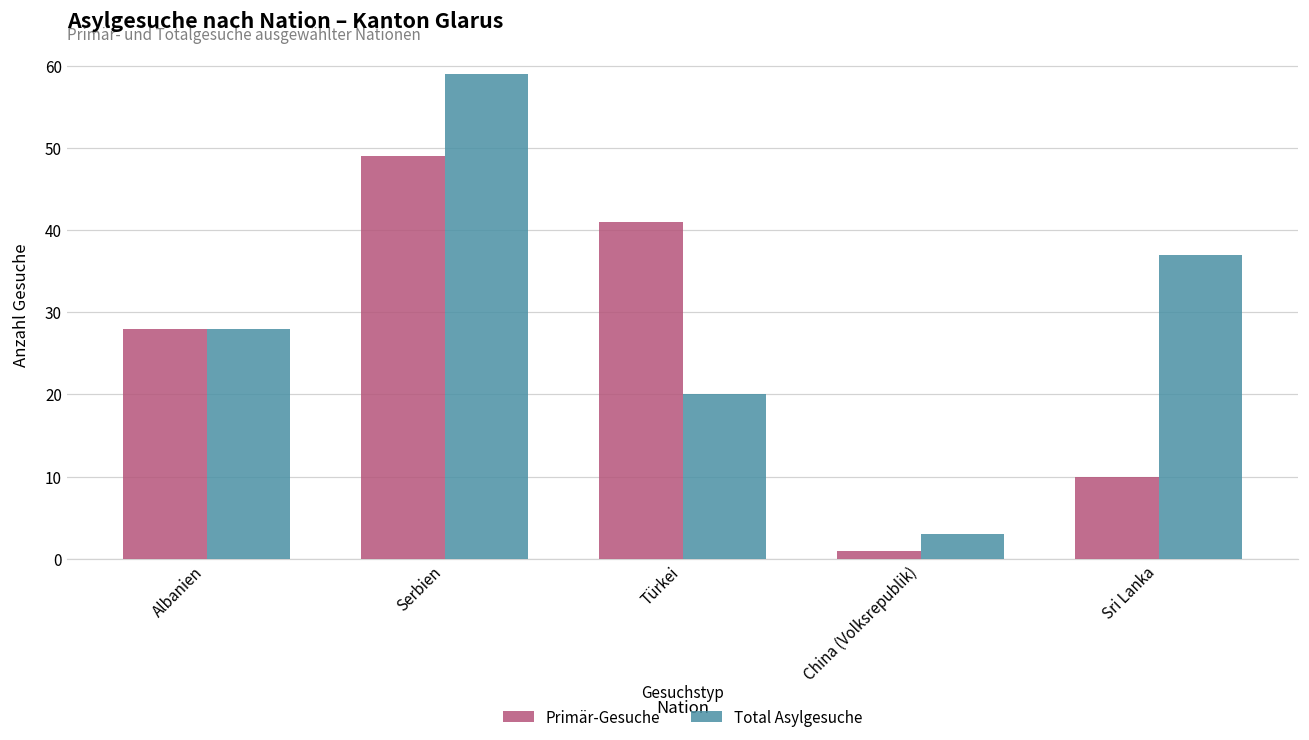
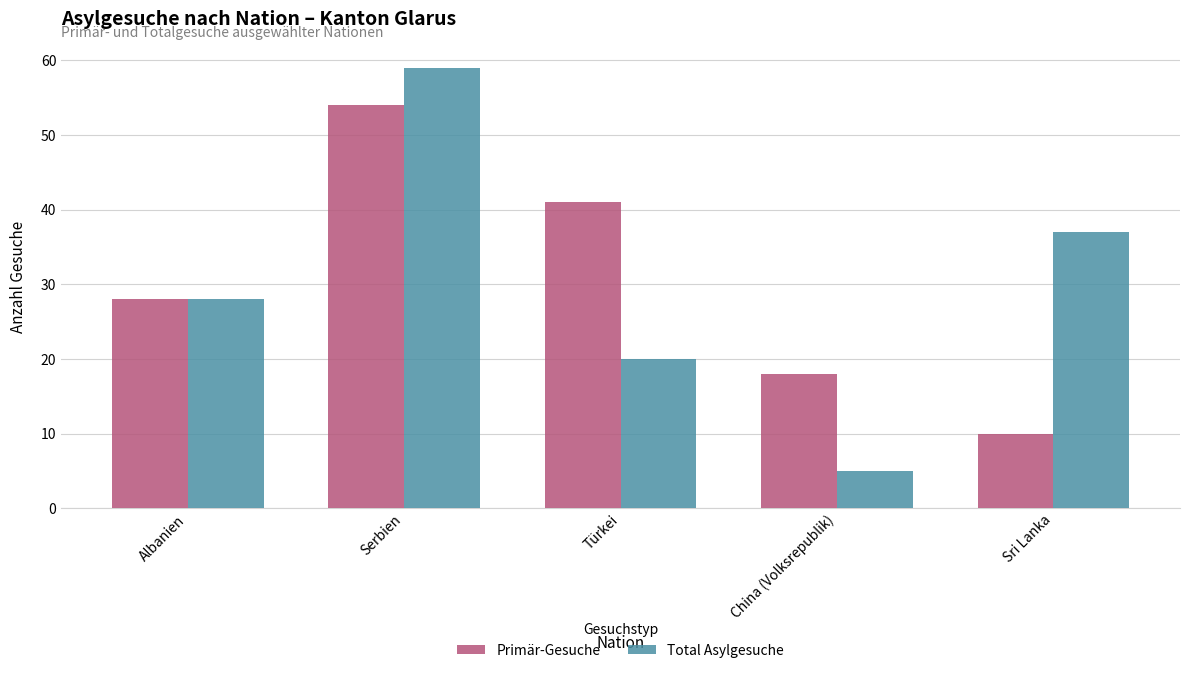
Primär-Gesuche, Serbien: 49 -> 54
Primär-Gesuche, China (Volksrepublik): 1 -> 18
Total Asylgesuche, China (Volksrepublik): 3 -> 5
